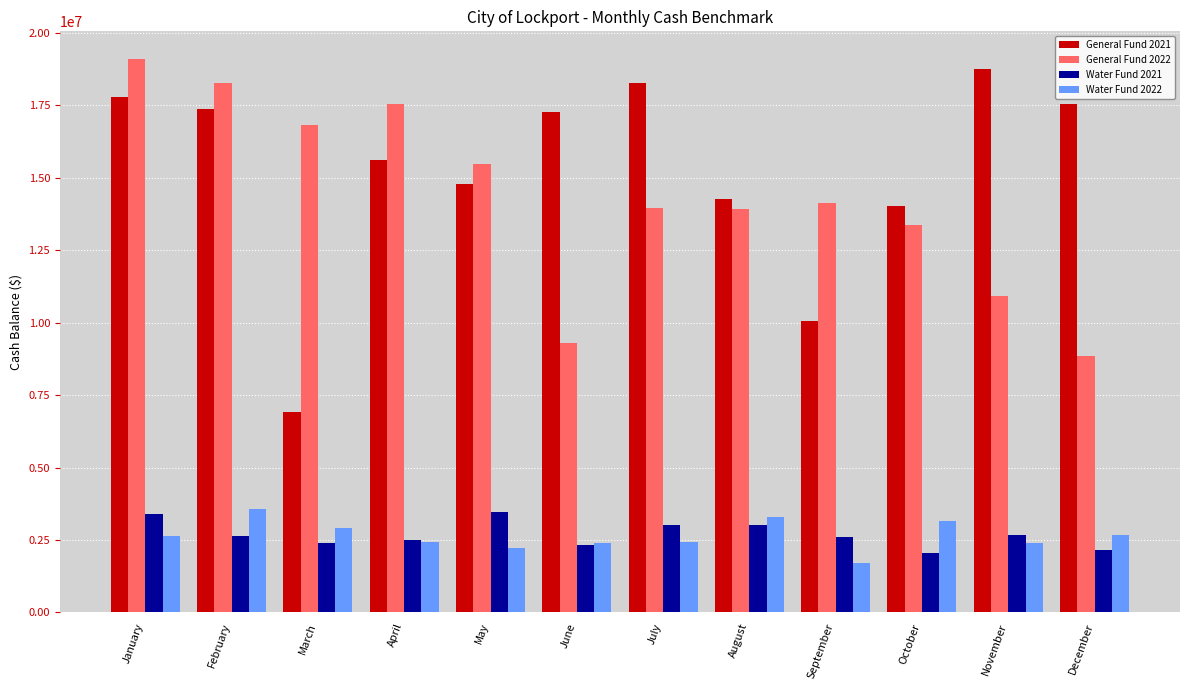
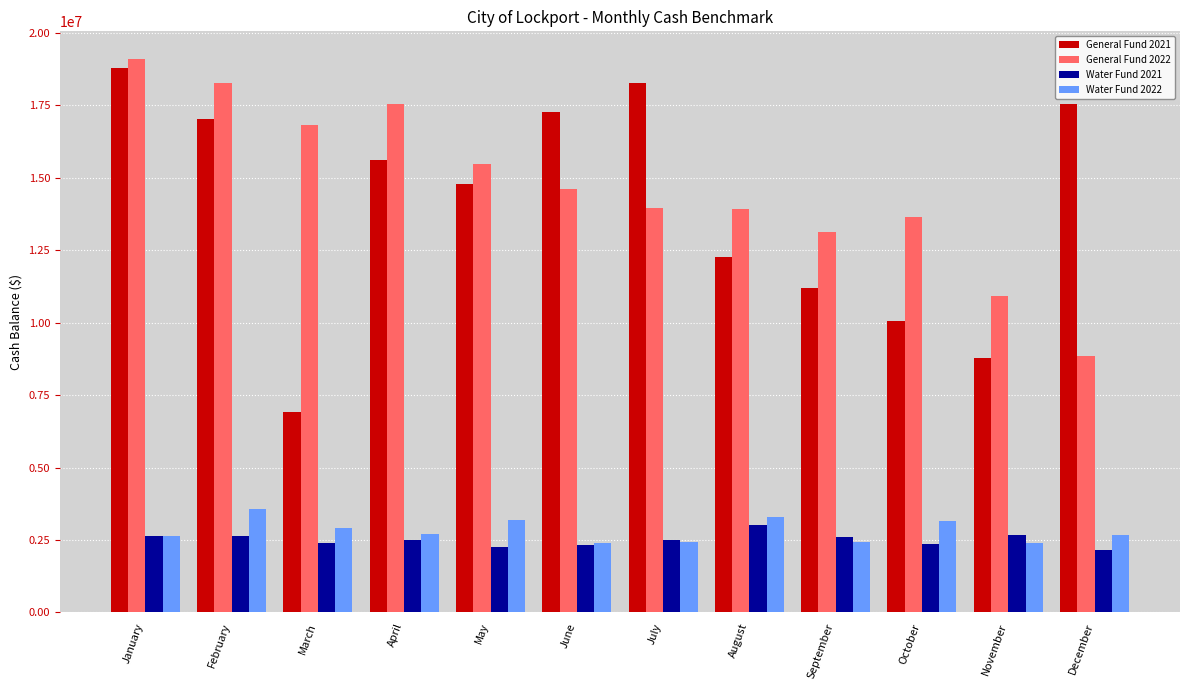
General Fund 2021, January: 17800000 -> 18800000
Water Fund 2021, January: 3400000 -> 2600000
General Fund 2021, February: 17400000 -> 17000000
Water Fund 2022, April: 2400000 -> 2700000
Water Fund 2021, May: 3500000 -> 2300000
Water Fund 2022, May: 2200000 -> 3200000
General Fund 2022, June: 9300000 -> 14600000
Water Fund 2021, July: 3000000 -> 2500000
General Fund 2021, August: 14300000 -> 12300000
General Fund 2021, September: 10100000 -> 11200000
General Fund 2022, September: 14100000 -> 13100000
Water Fund 2022, September: 1700000 -> 2400000
General Fund 2021, October: 14000000 -> 10100000
General Fund 2022, October: 13400000 -> 13700000
Water Fund 2021, October: 2000000 -> 2400000
General Fund 2021, November: 18800000 -> 8800000
